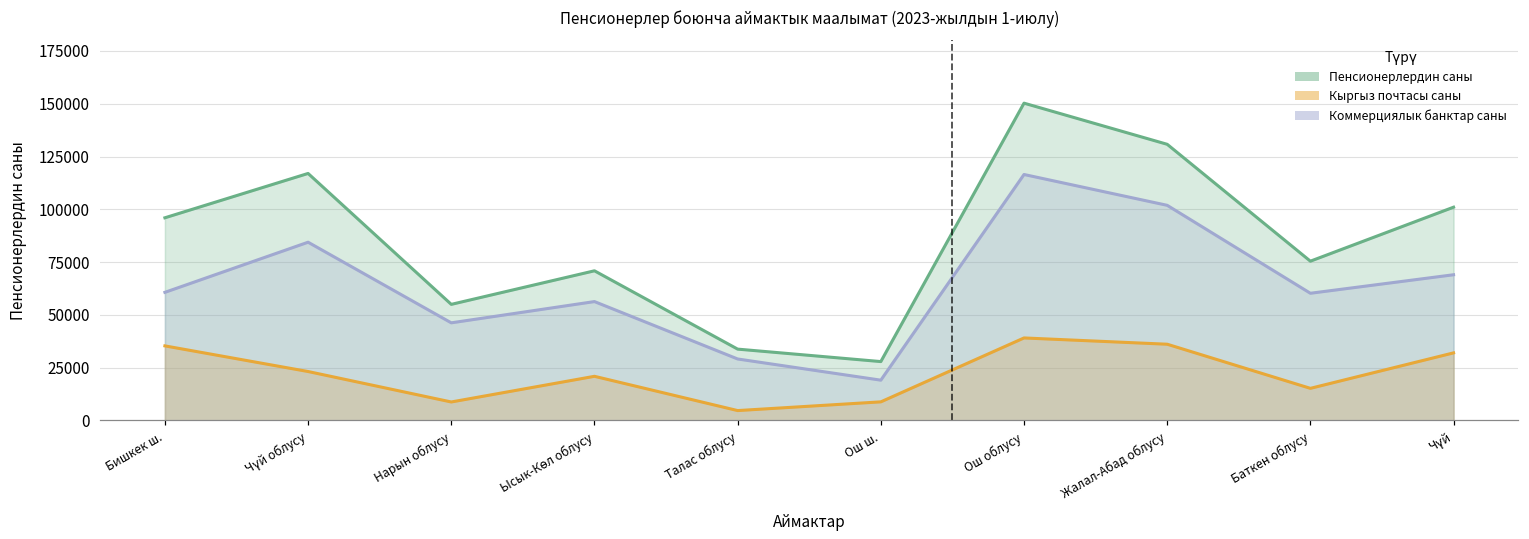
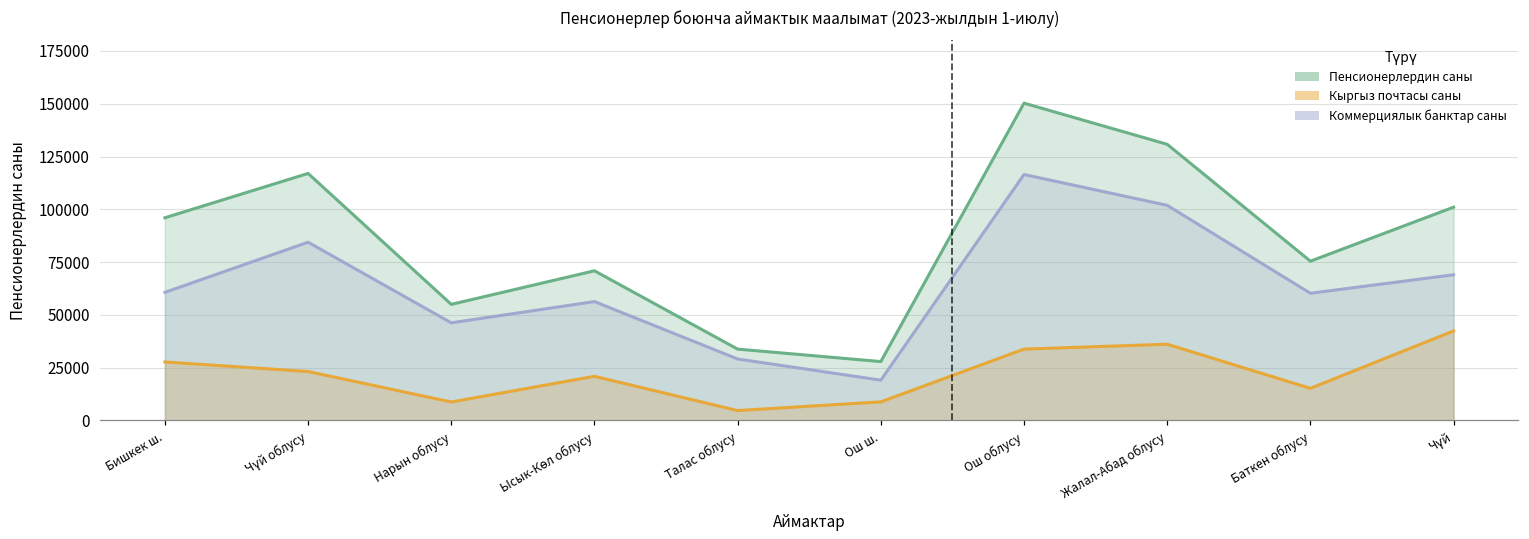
Кыргыз почтасы саны, Бишкек ш.: 35000 -> 28000
Кыргыз почтасы саны, Ош облусу: 39000 -> 34000
Кыргыз почтасы саны, Чүй: 32000 -> 42000
